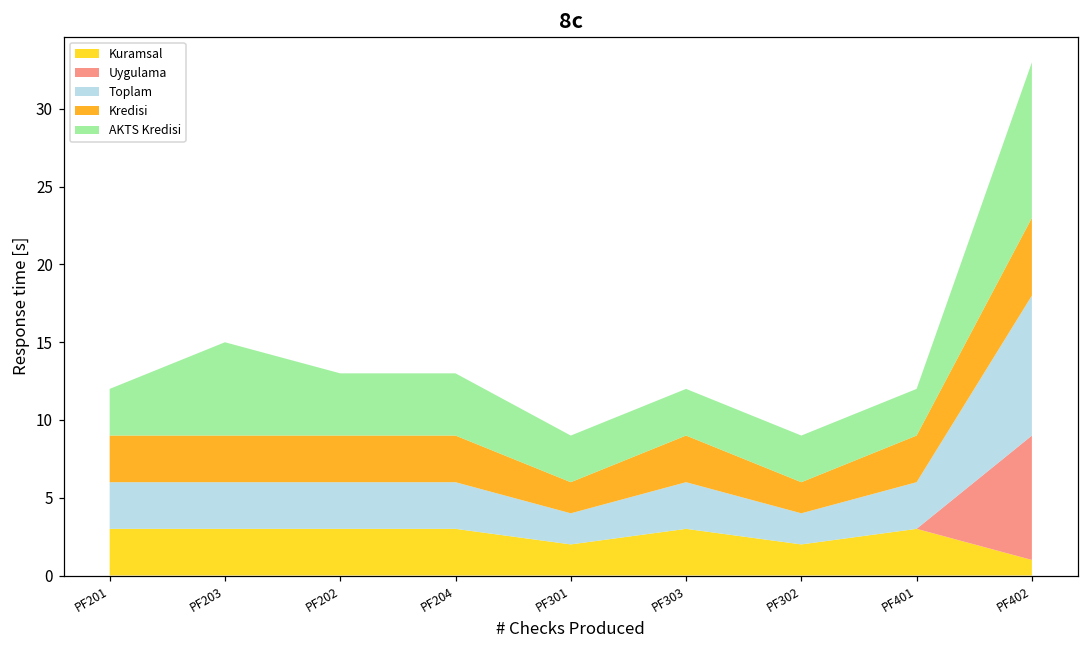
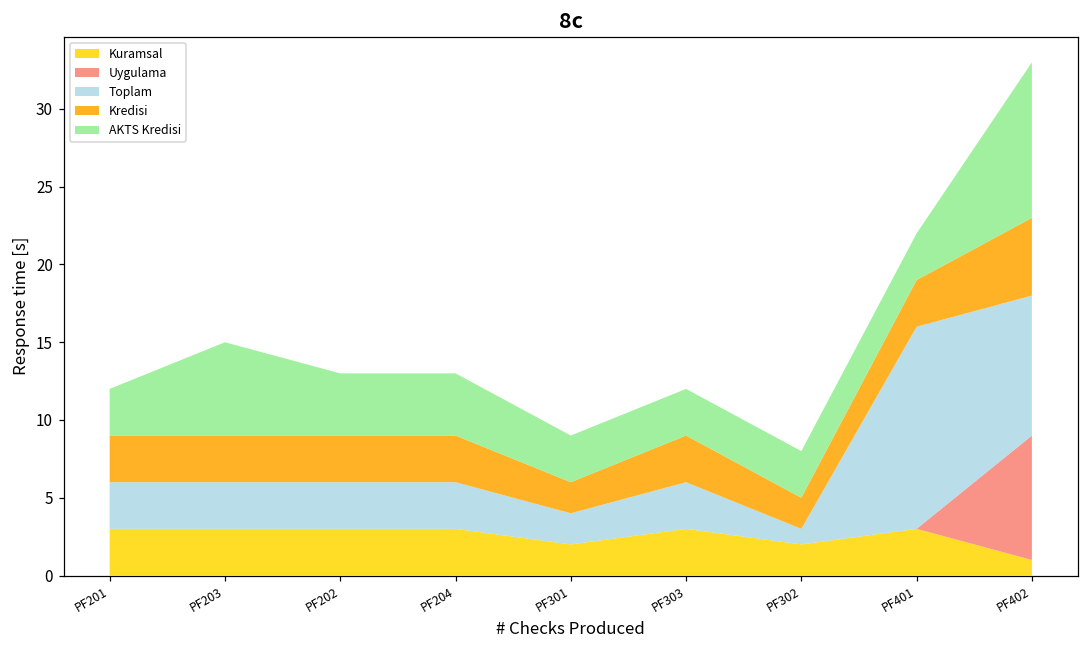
Toplam, PF302: 2 -> 1
Toplam, PF401: 3 -> 13
